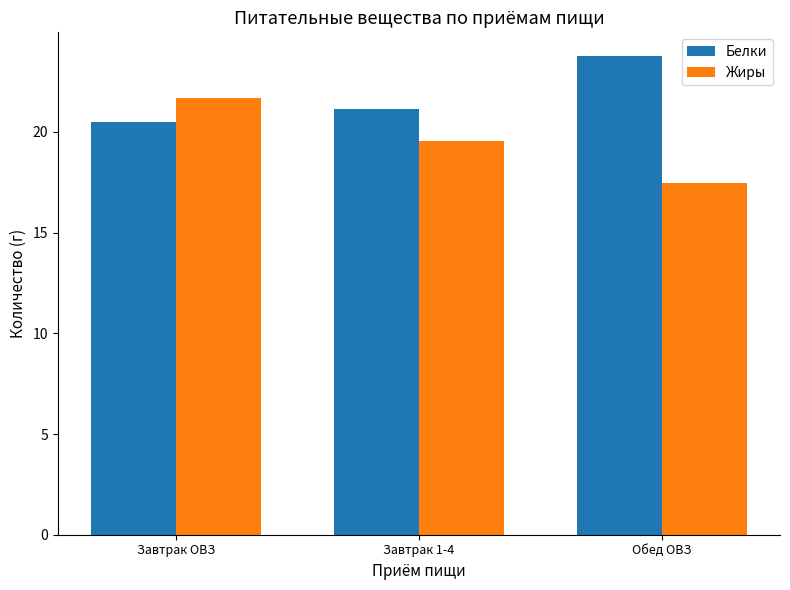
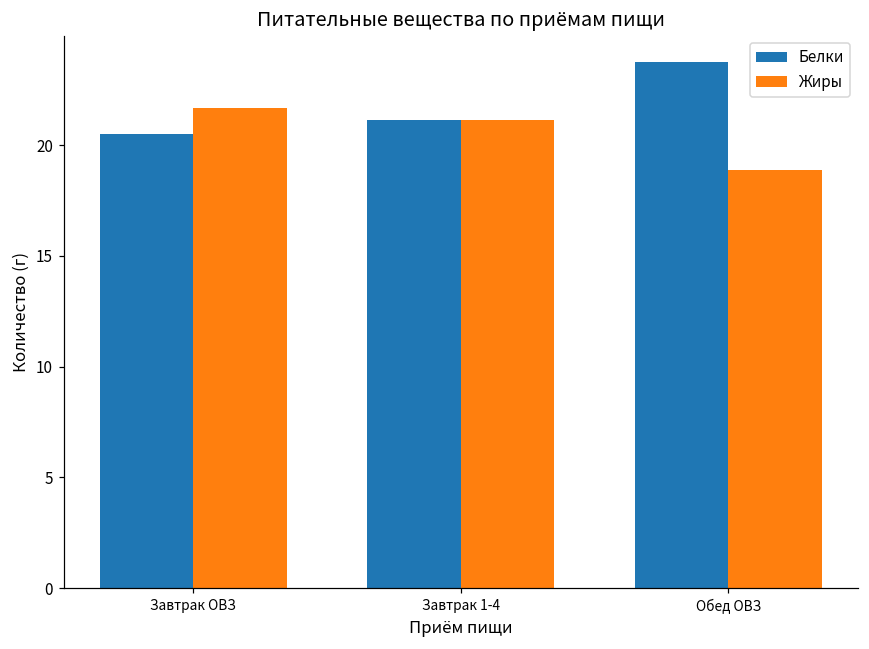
Жиры, Завтрак 1-4: 19.6 -> 21.1
Жиры, Обед ОВЗ: 17.5 -> 18.9
